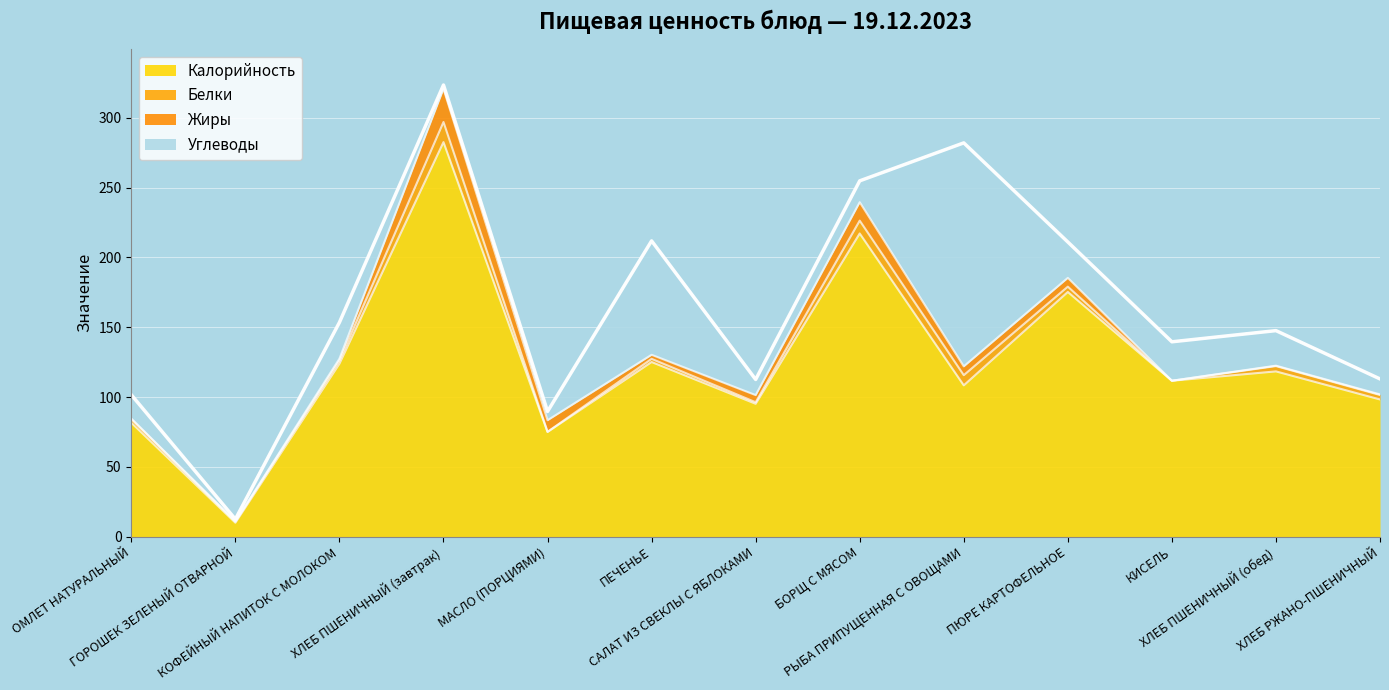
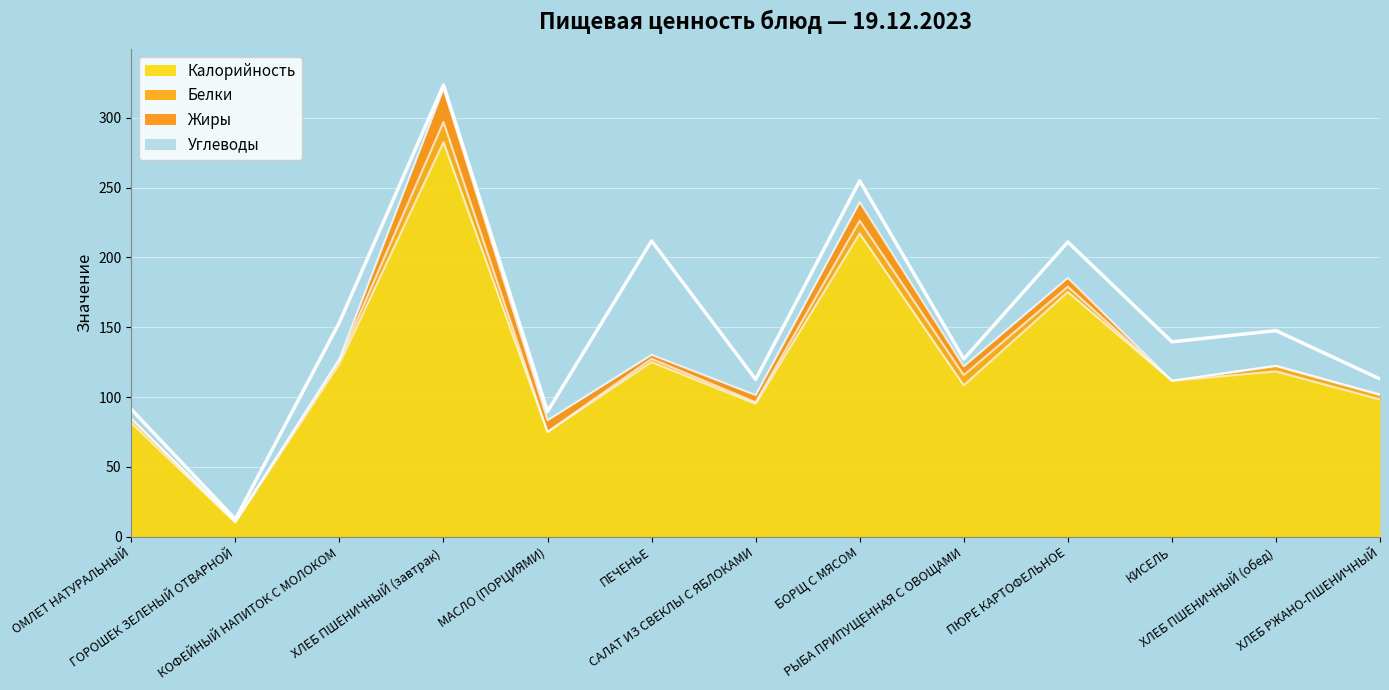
Углеводы, ОМЛЕТ НАТУРАЛЬНЫЙ: 17 -> 7
Углеводы, РЫБА ПРИПУЩЕННАЯ С ОВОЩАМИ: 160 -> 5
